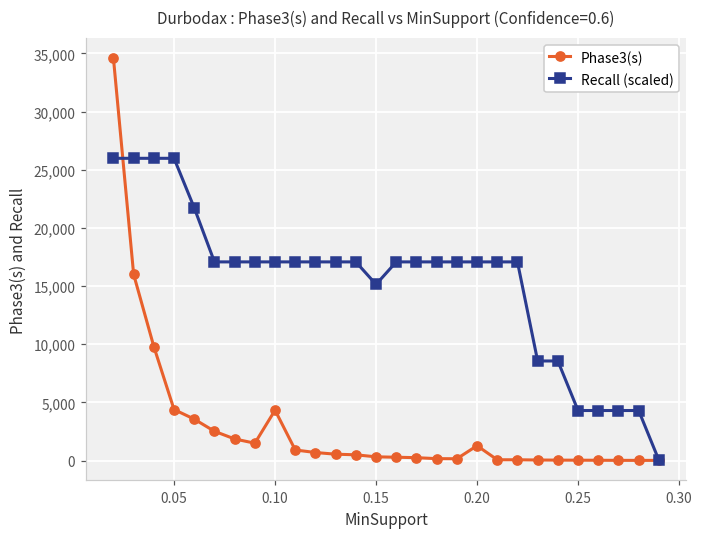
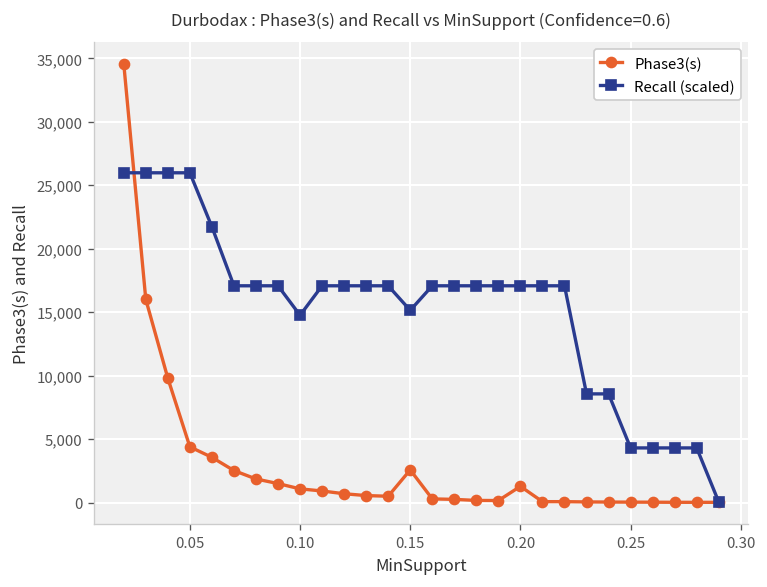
Phase3(s), 0.10: 4,300 -> 1,100
Recall (scaled), 0.10: 17,100 -> 14,800
Phase3(s), 0.15: 300 -> 2,600
